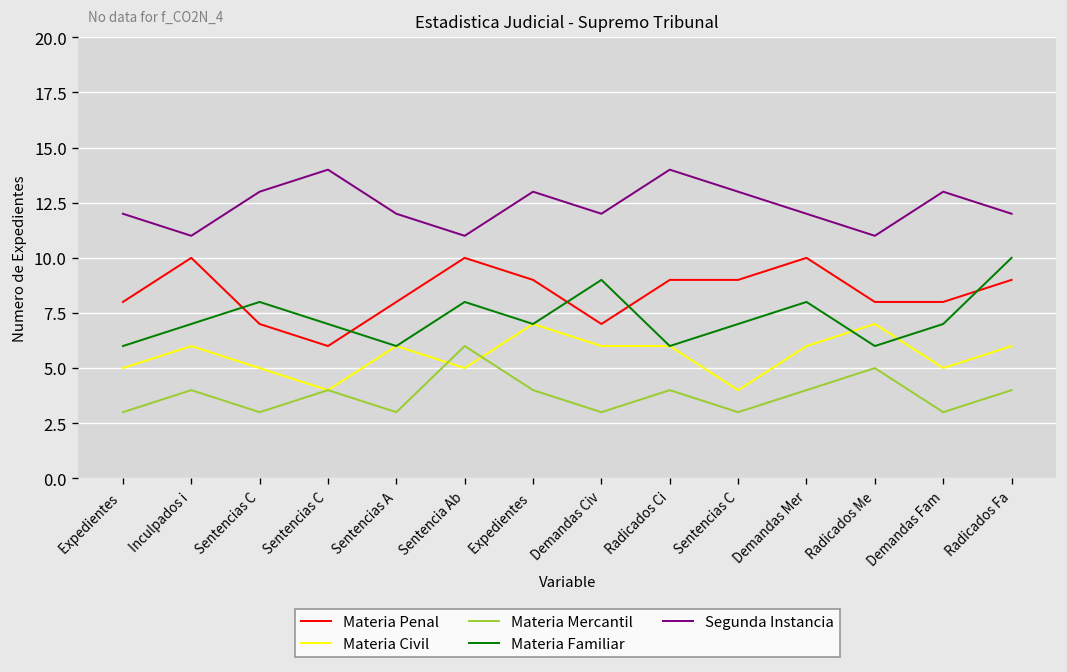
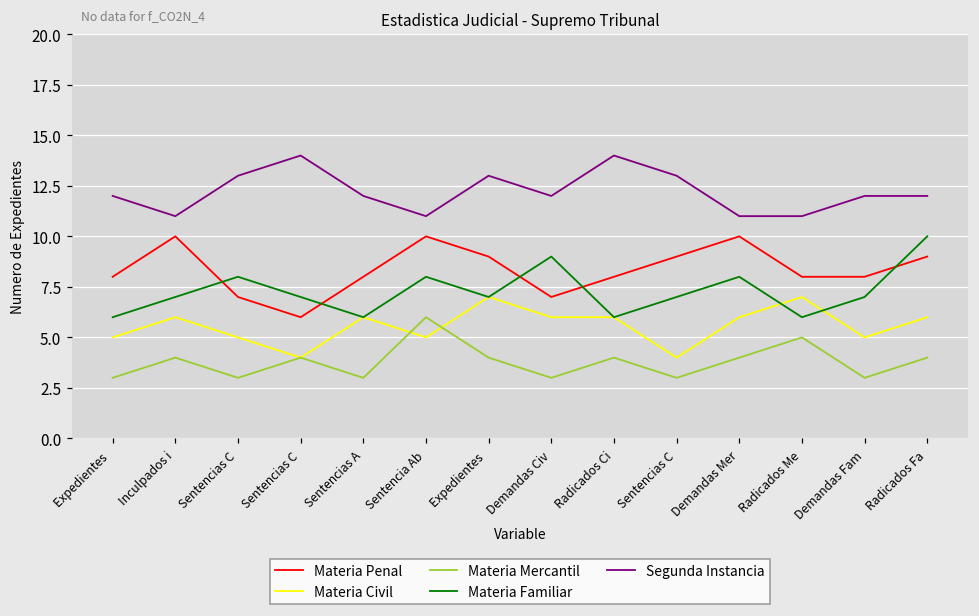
Materia Penal, Radicados Ci: 9 -> 8
Segunda Instancia, Demandas Mer: 12 -> 11
Segunda Instancia, Demandas Fam: 13 -> 12
